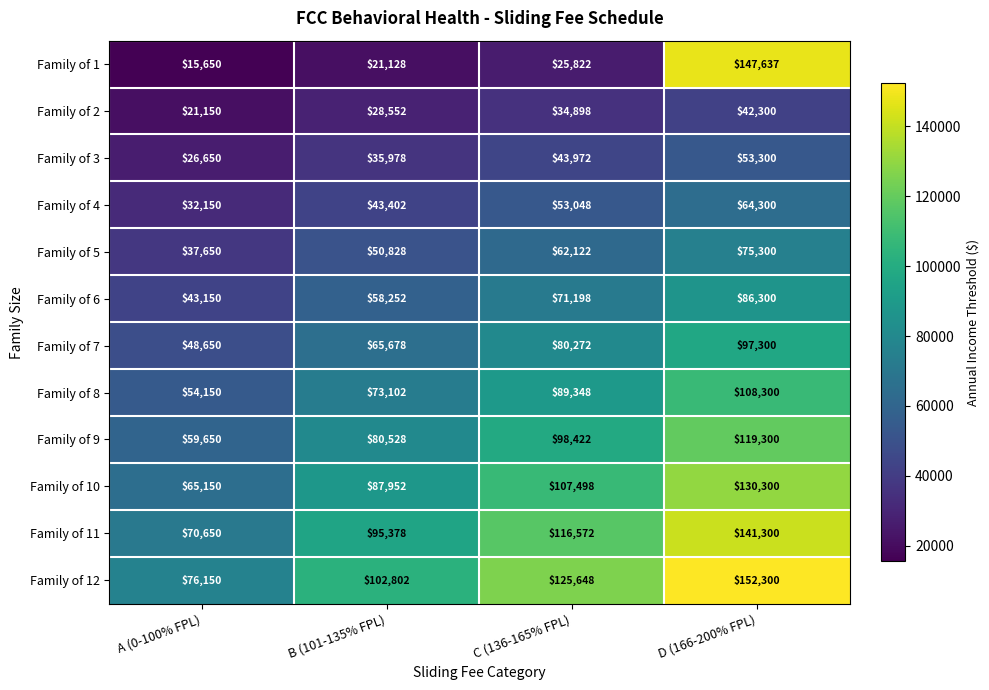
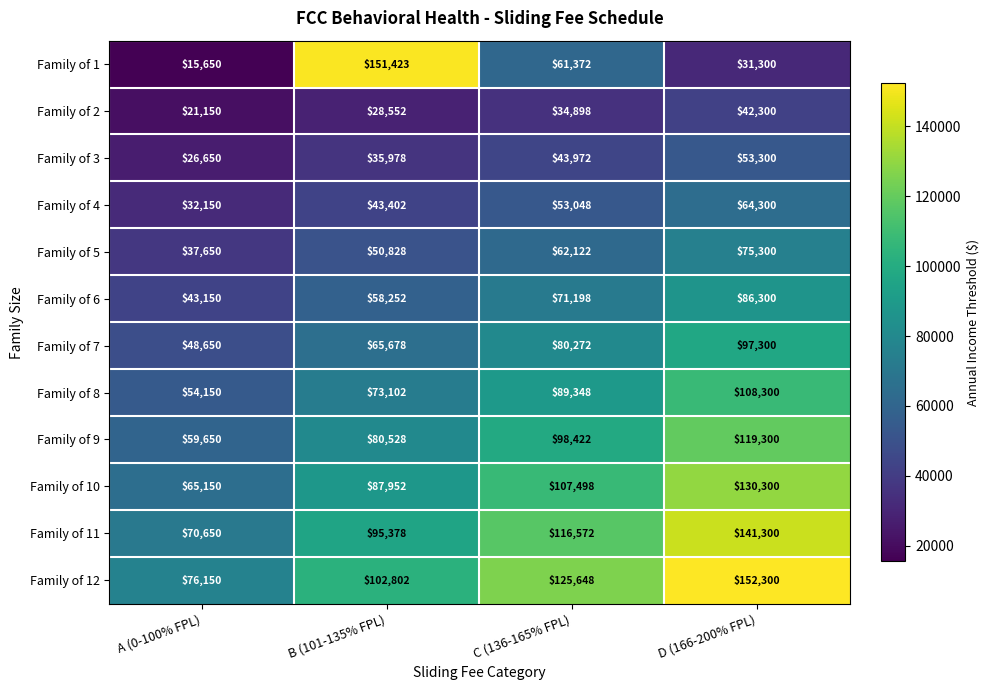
Family of 1, B (101-135% FPL): $21,128 -> $151,423
Family of 1, C (136-165% FPL): $25,822 -> $61,372
Family of 1, D (166-200% FPL): $147,637 -> $31,300
